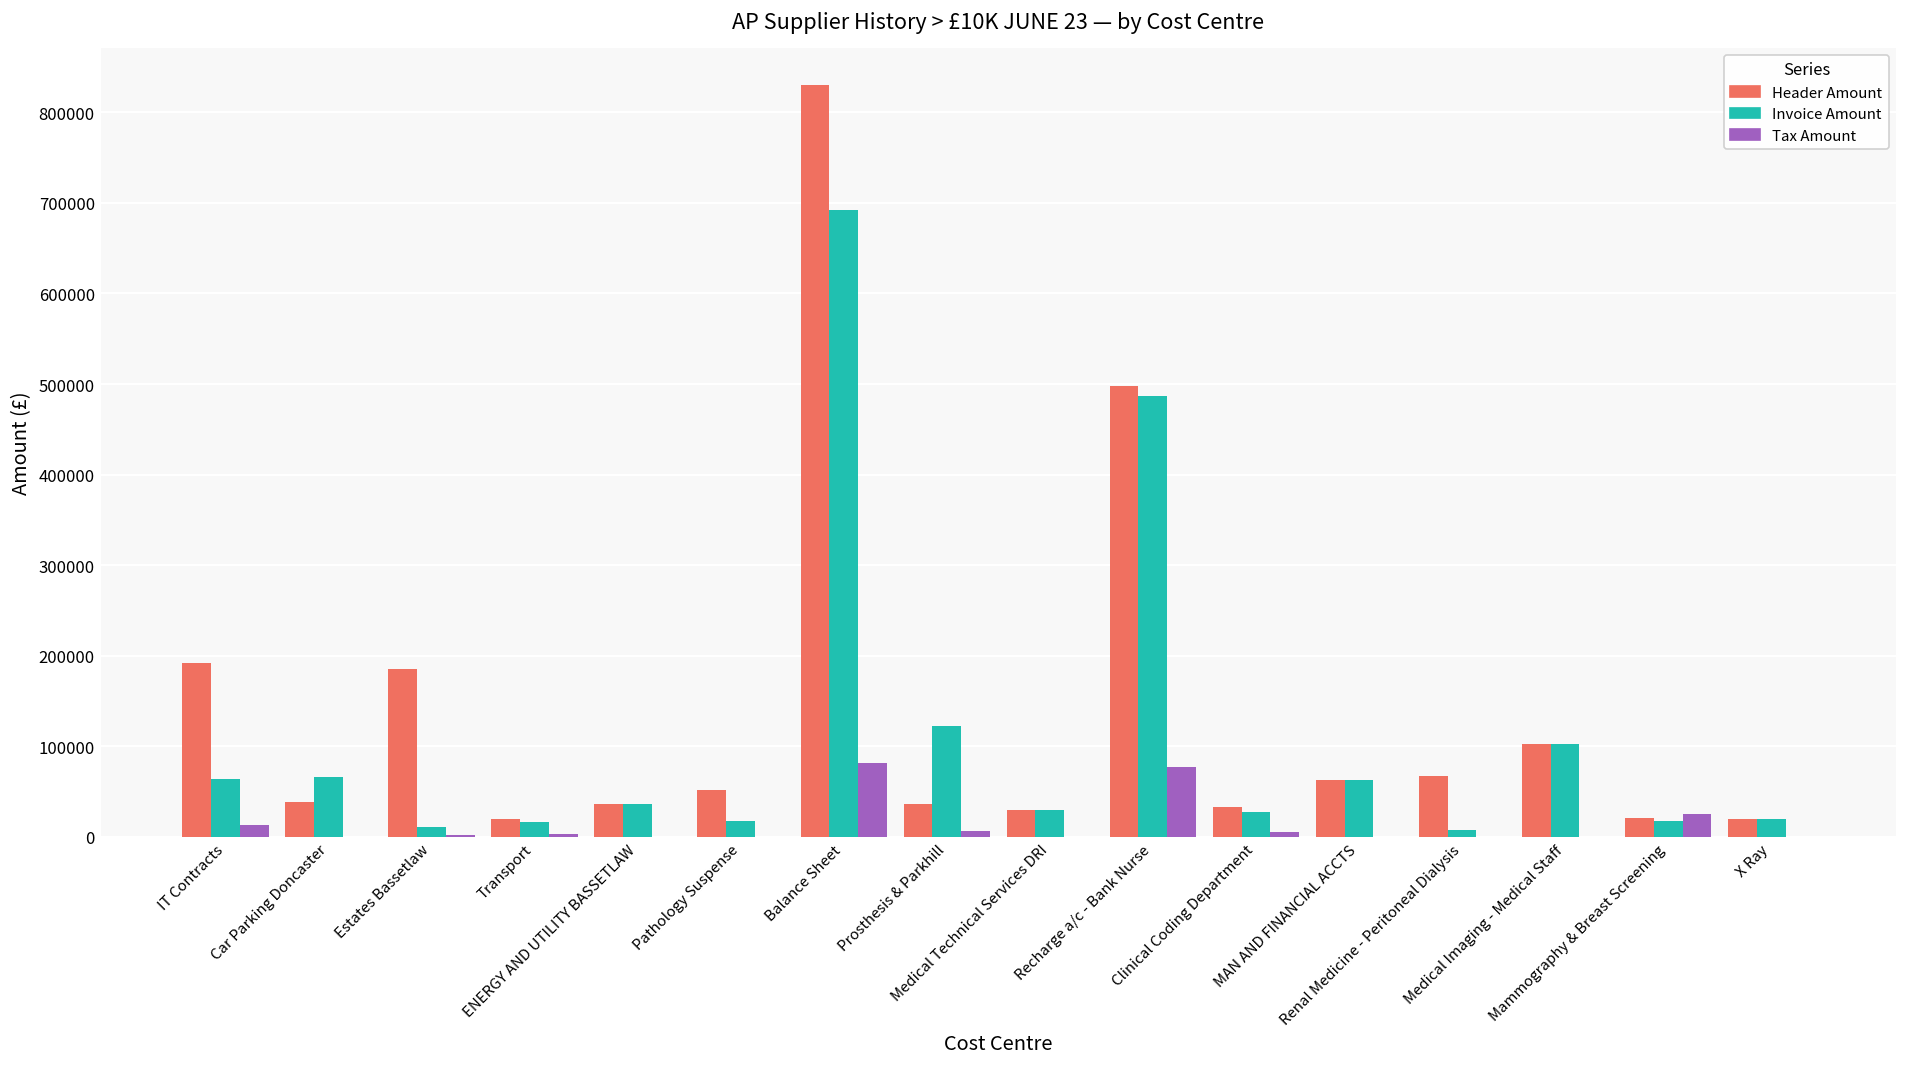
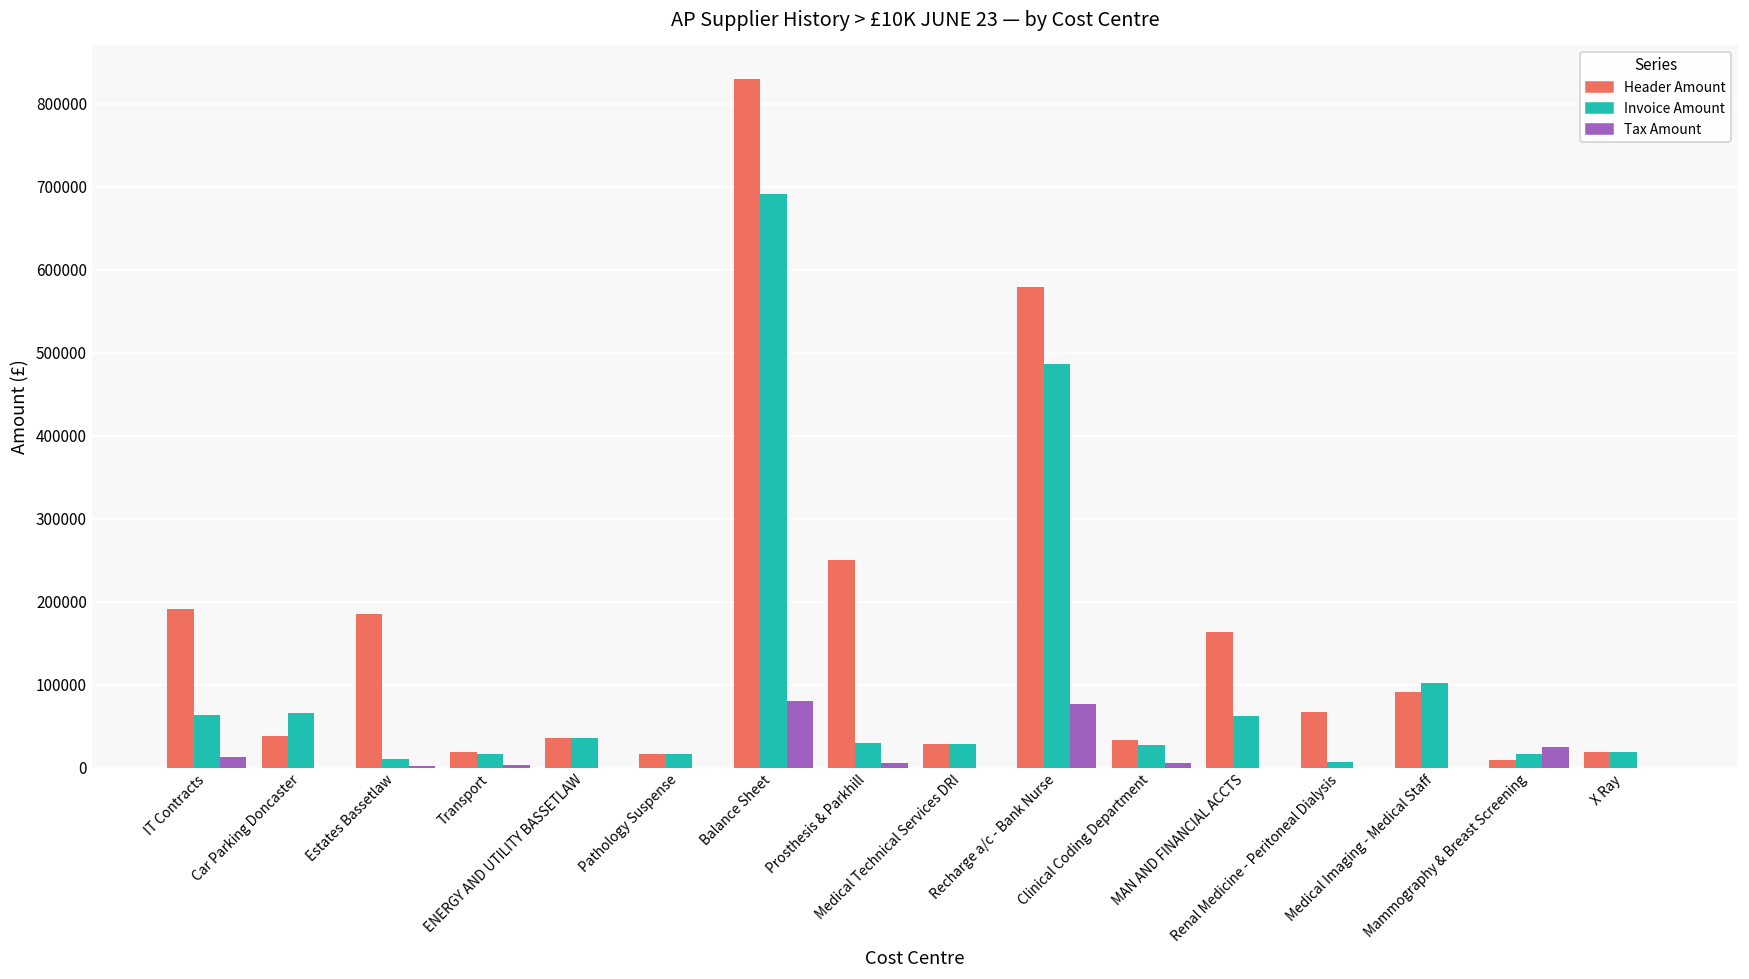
Header Amount, Pathology Suspense: 50000 -> 20000
Header Amount, Prosthesis & Parkhill: 40000 -> 250000
Invoice Amount, Prosthesis & Parkhill: 120000 -> 30000
Header Amount, Recharge a/c - Bank Nurse: 500000 -> 580000
Header Amount, MAN AND FINANCIAL ACCTS: 60000 -> 160000
Header Amount, Medical Imaging - Medical Staff: 100000 -> 90000
Header Amount, Mammography & Breast Screening: 20000 -> 10000
